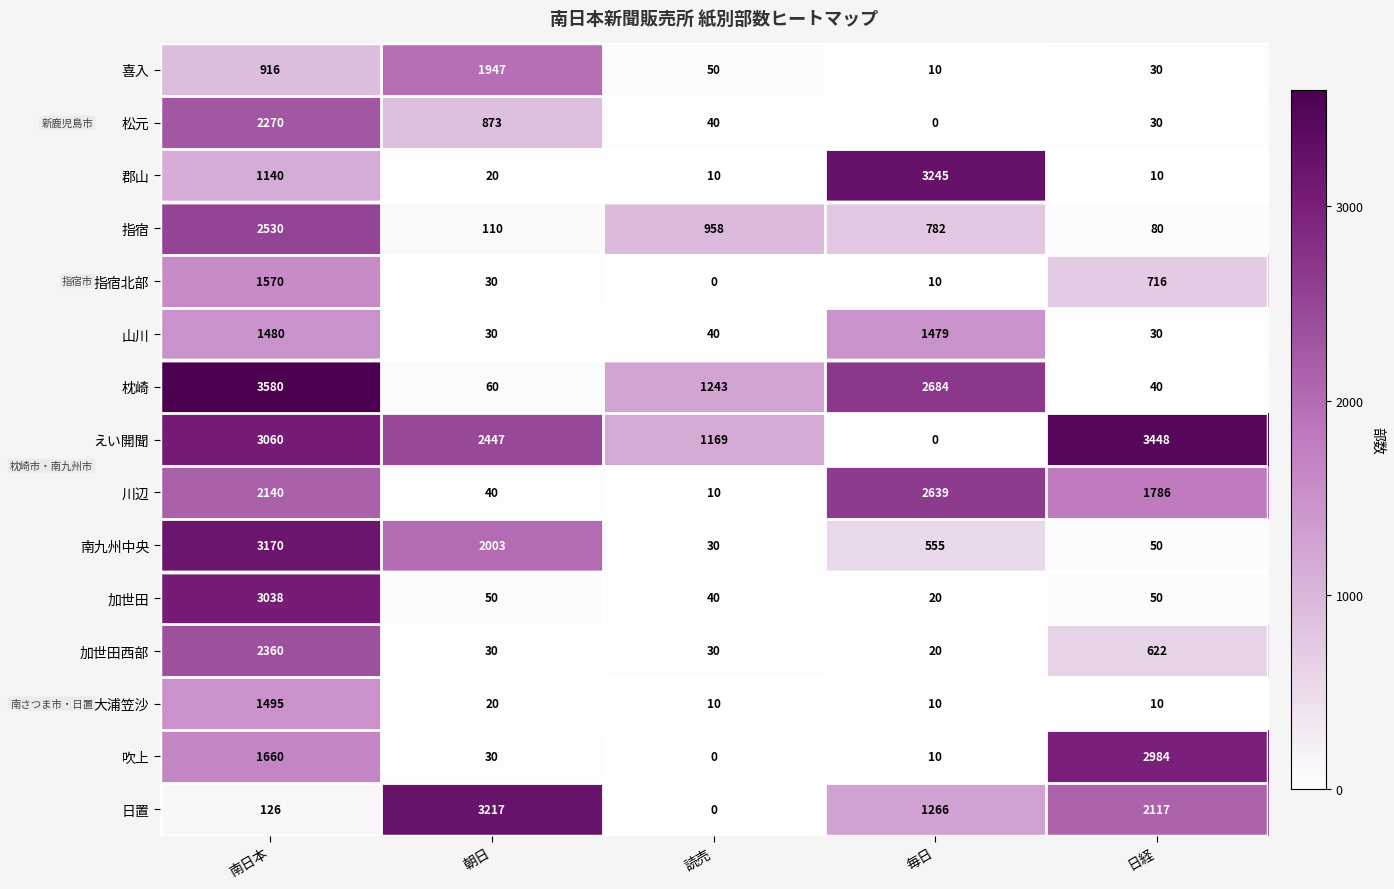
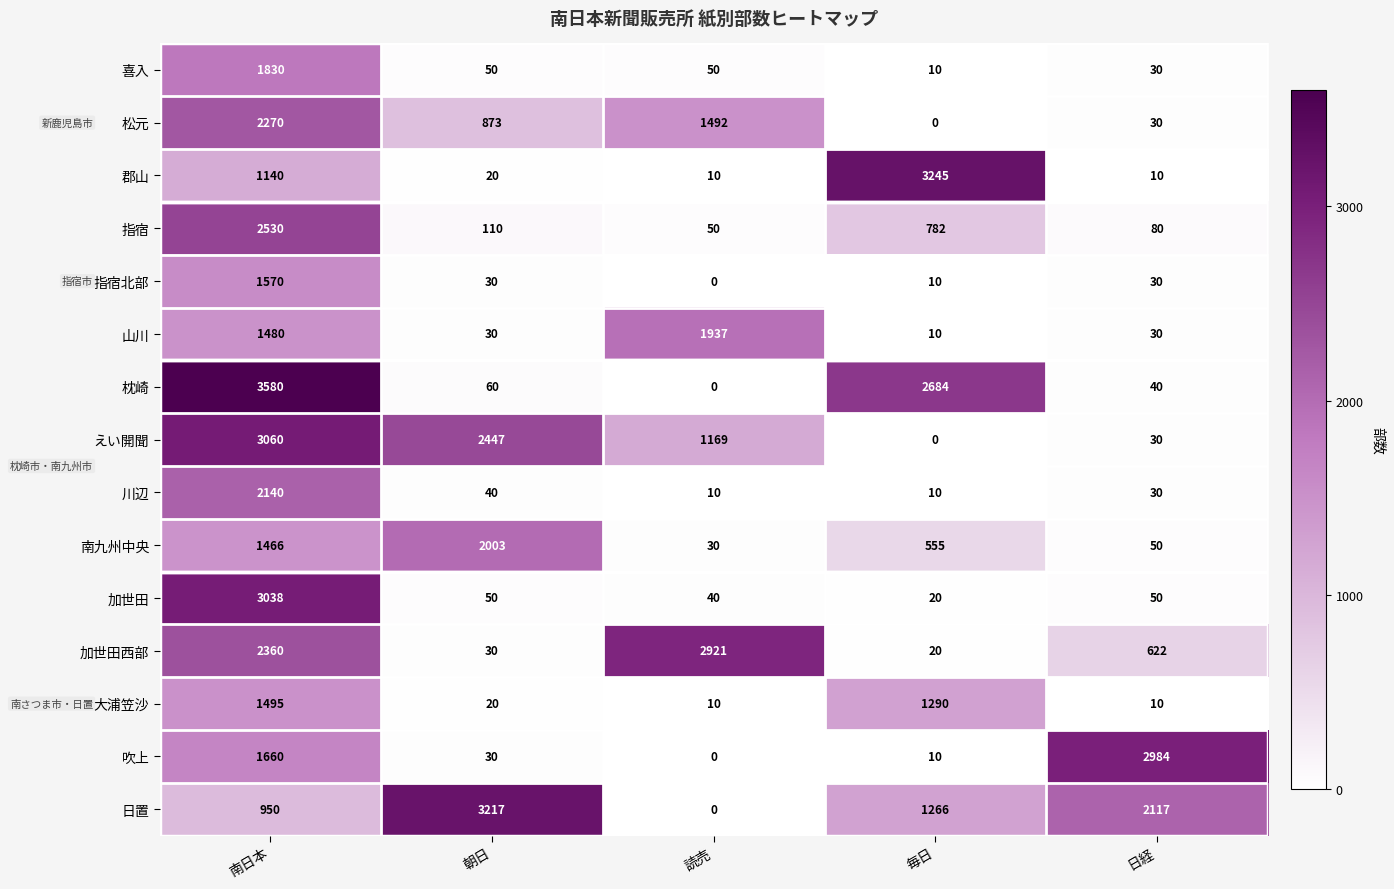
喜入, 南日本: 916 -> 1830
喜入, 朝日: 1947 -> 50
松元, 読売: 40 -> 1492
指宿, 読売: 958 -> 50
指宿北部, 日経: 716 -> 30
山川, 読売: 40 -> 1937
山川, 毎日: 1479 -> 10
枕崎, 読売: 1243 -> 0
えい開聞, 日経: 3448 -> 30
川辺, 毎日: 2639 -> 10
川辺, 日経: 1786 -> 30
南九州中央, 南日本: 3170 -> 1466
加世田西部, 読売: 30 -> 2921
大浦笠沙, 毎日: 10 -> 1290
日置, 南日本: 126 -> 950
